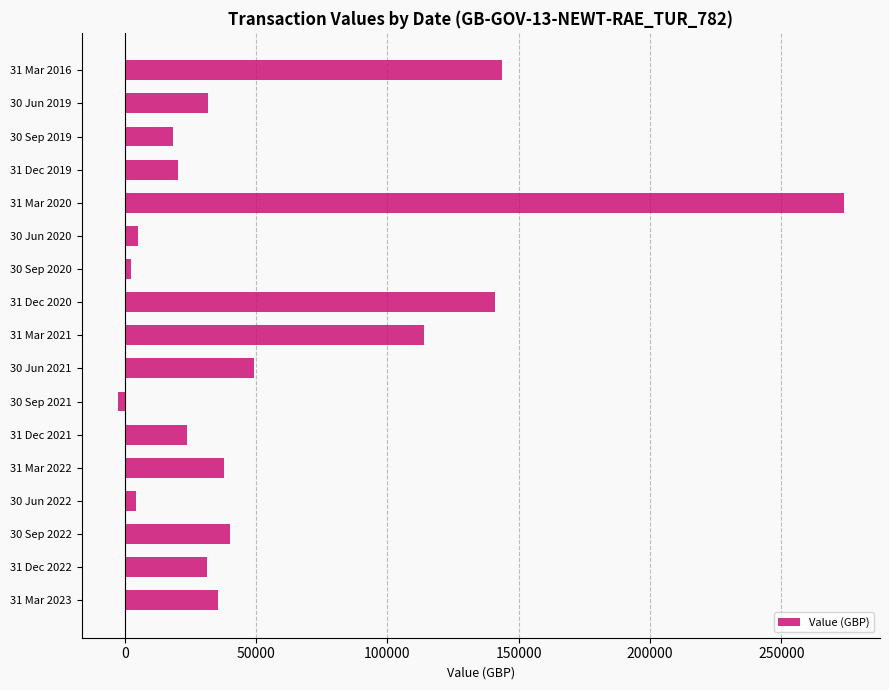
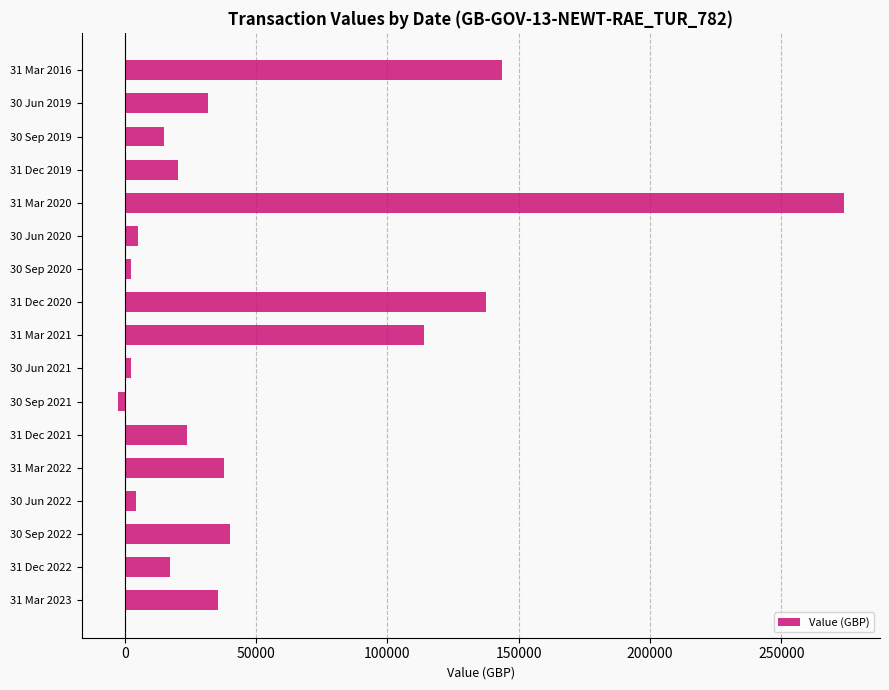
30 Sep 2019: 19000 -> 15000
31 Dec 2020: 141000 -> 137000
30 Jun 2021: 49000 -> 2000
31 Dec 2022: 31000 -> 17000
